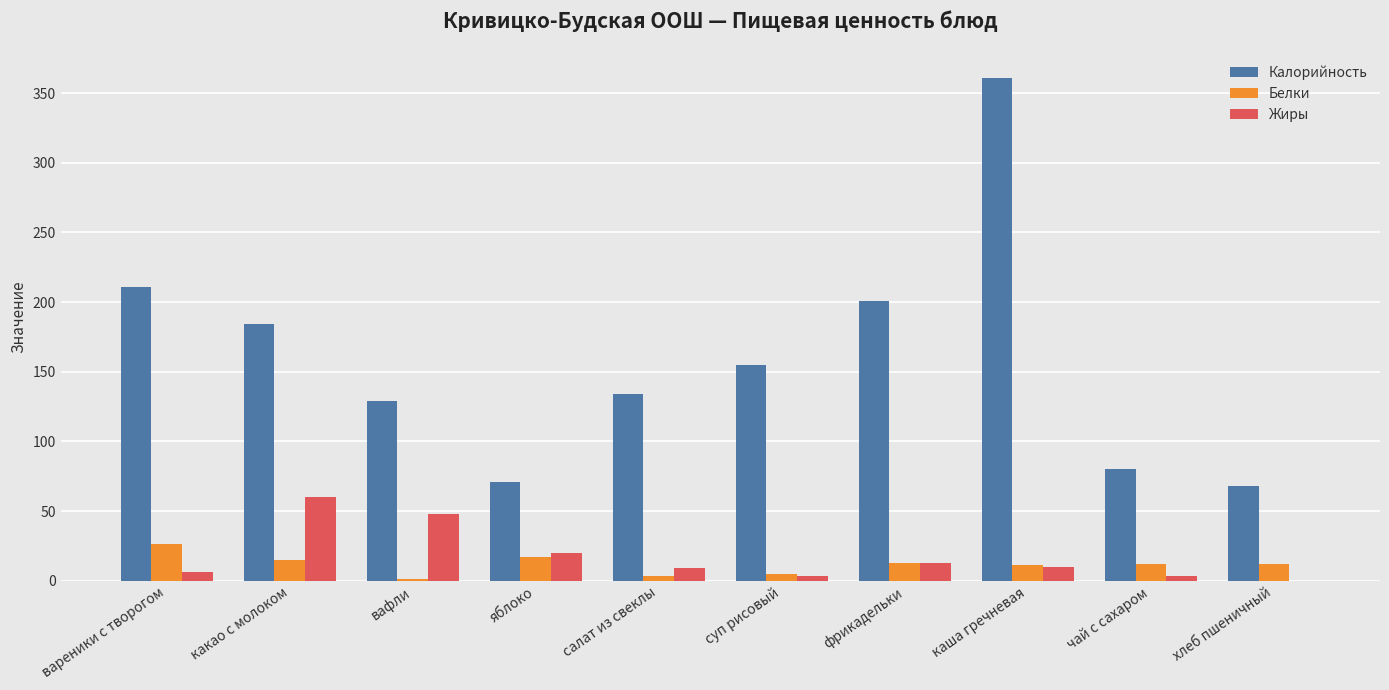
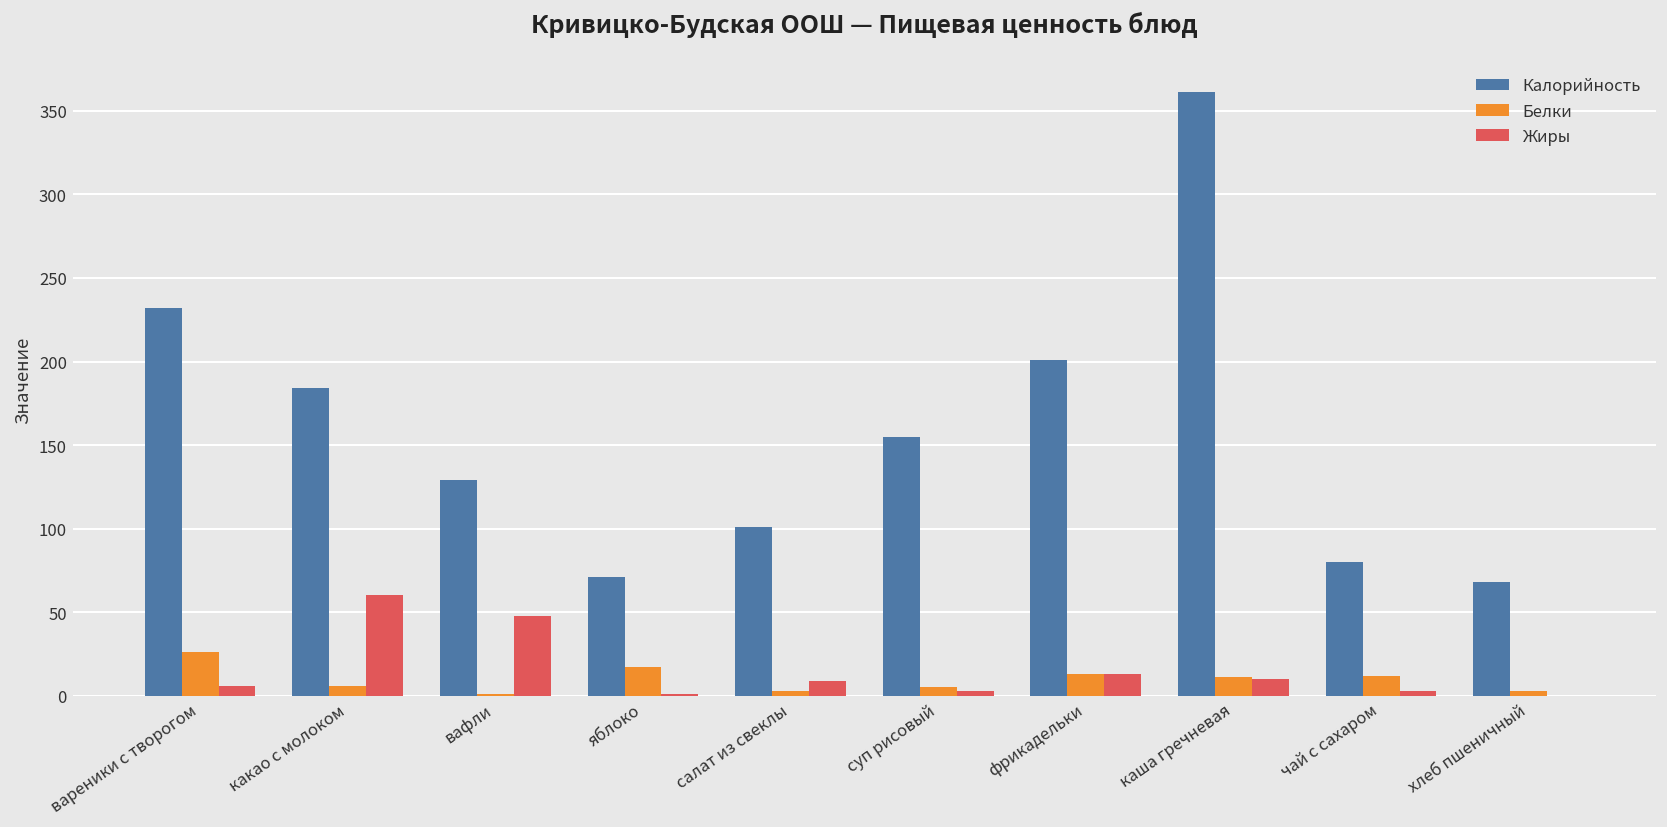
Калорийность, вареники с творогом: 211 -> 232
Белки, какао с молоком: 15 -> 6
Жиры, яблоко: 20 -> 1
Калорийность, салат из свеклы: 134 -> 101
Белки, хлеб пшеничный: 12 -> 3
